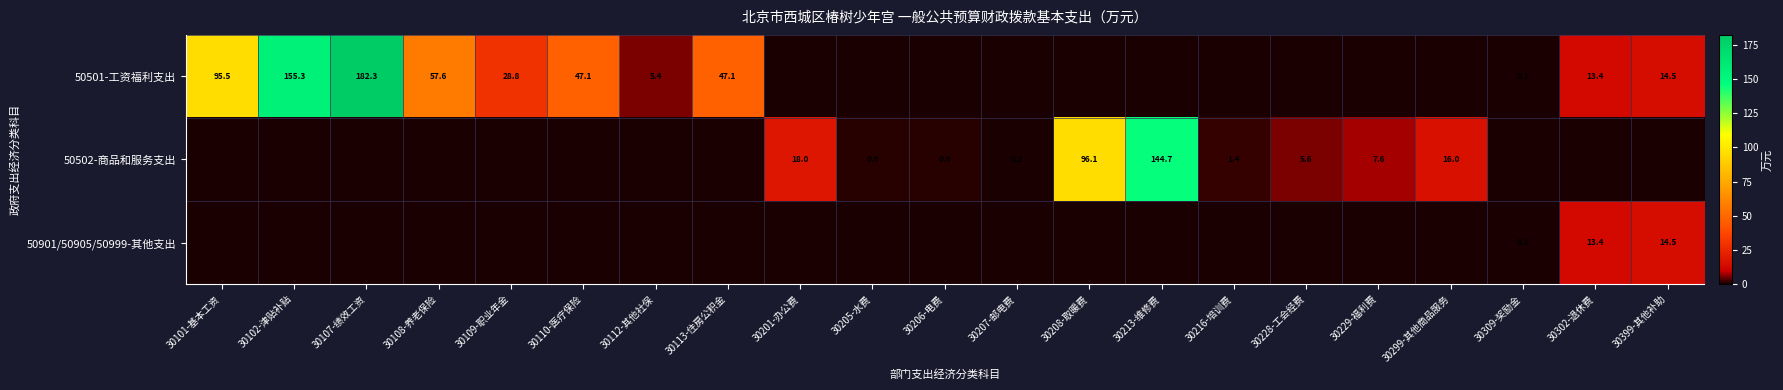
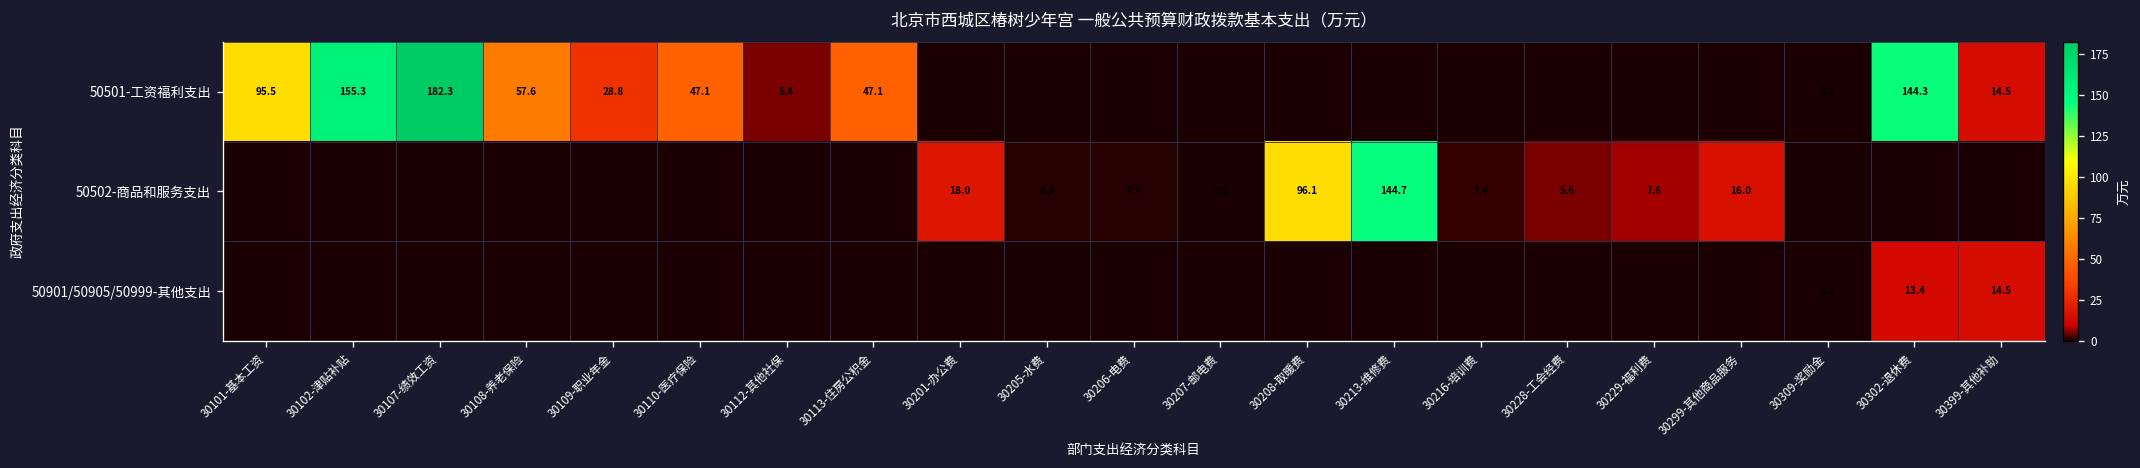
50501-工资福利支出, 30302-退休费: 13.4 -> 144.3
